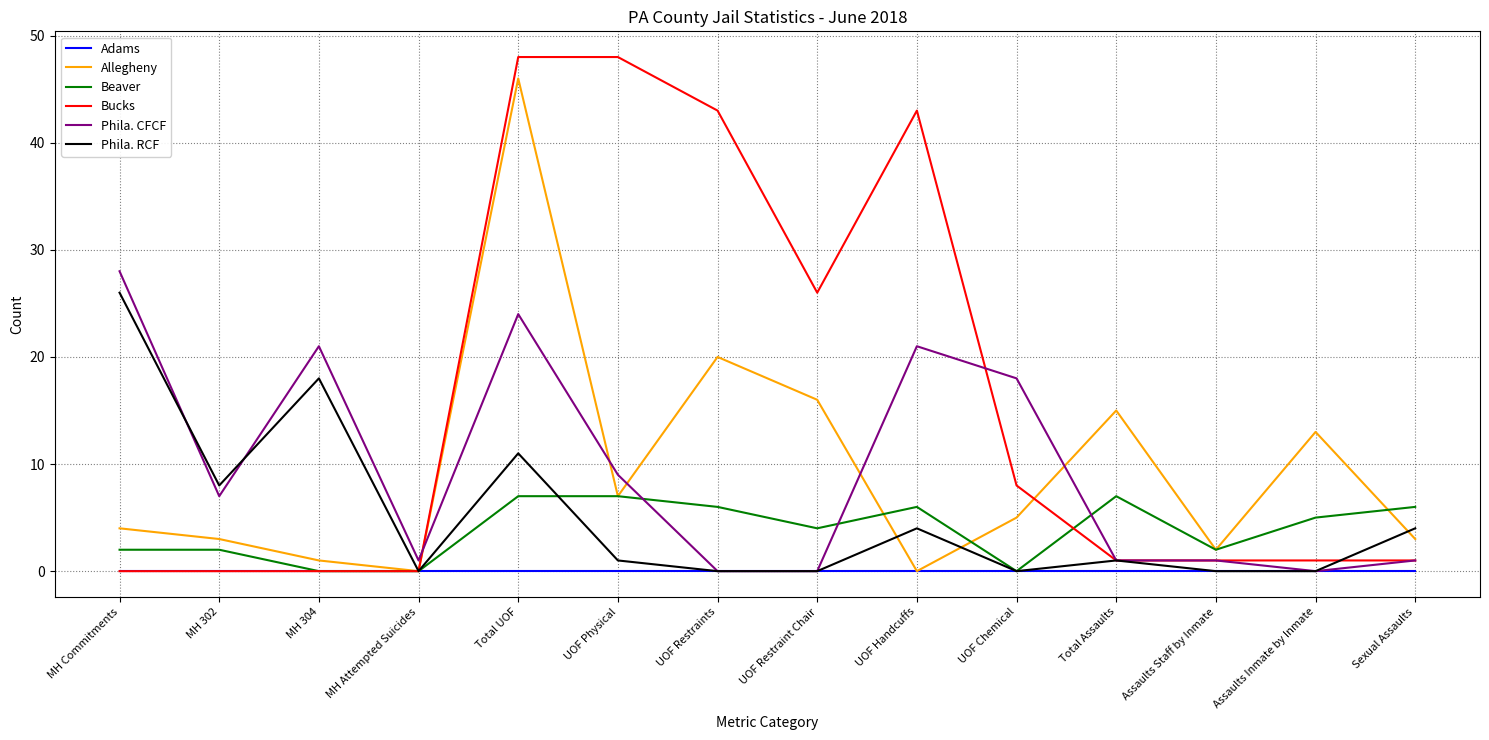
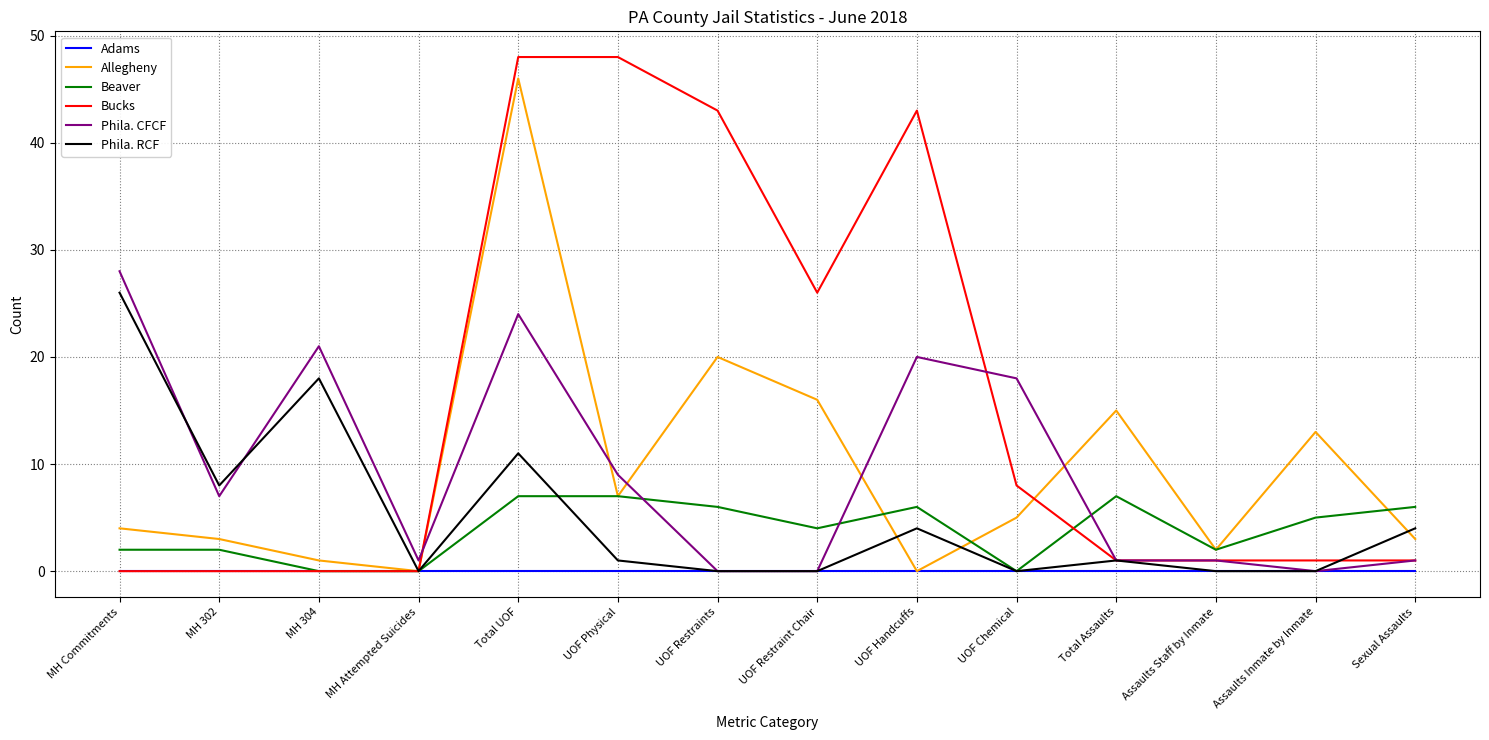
Phila. CFCF, UOF Handcuffs: 21 -> 20
